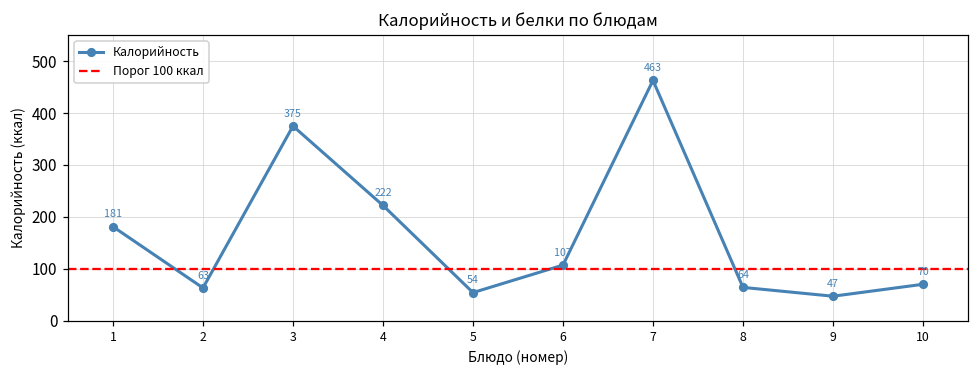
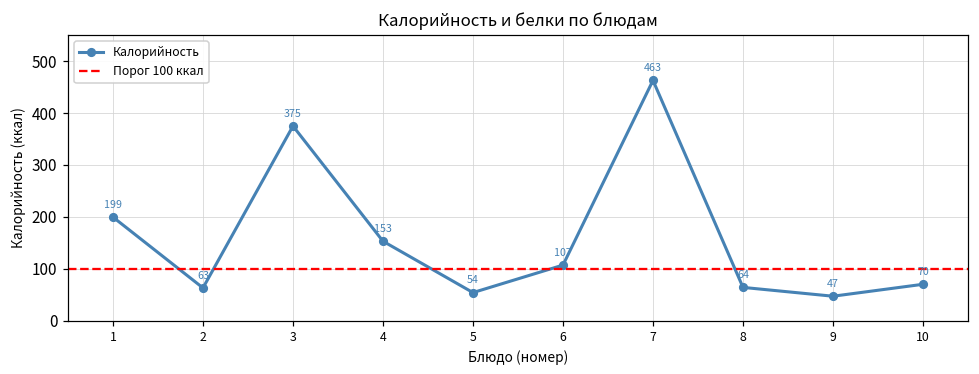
1: 181 -> 199
4: 222 -> 153
